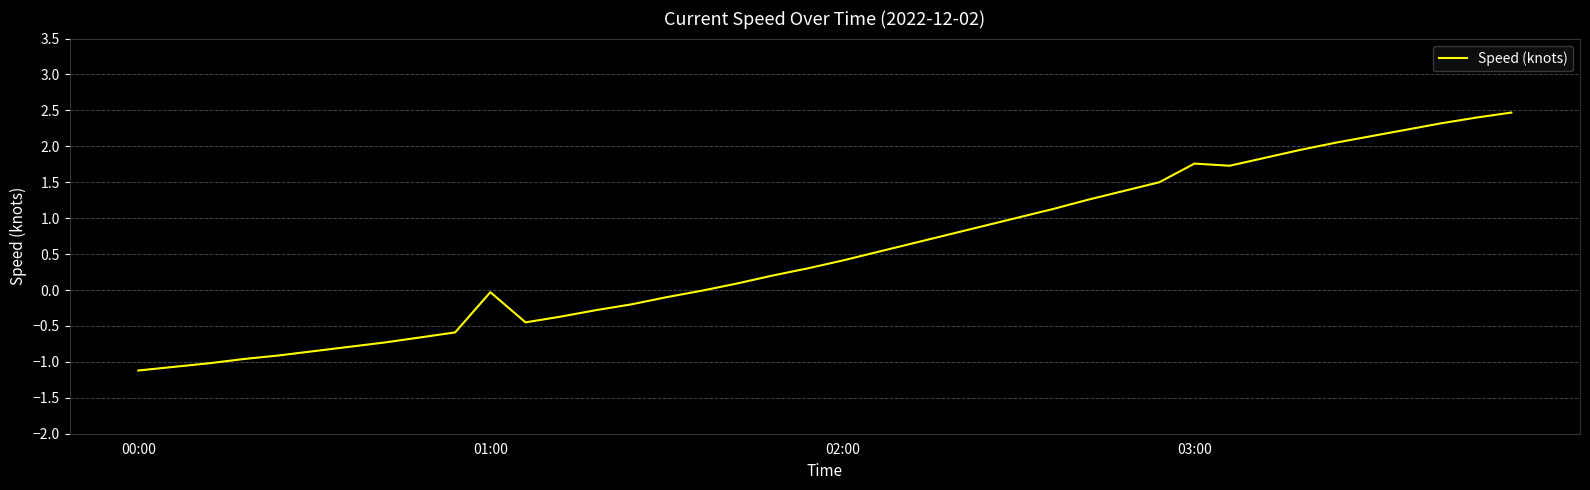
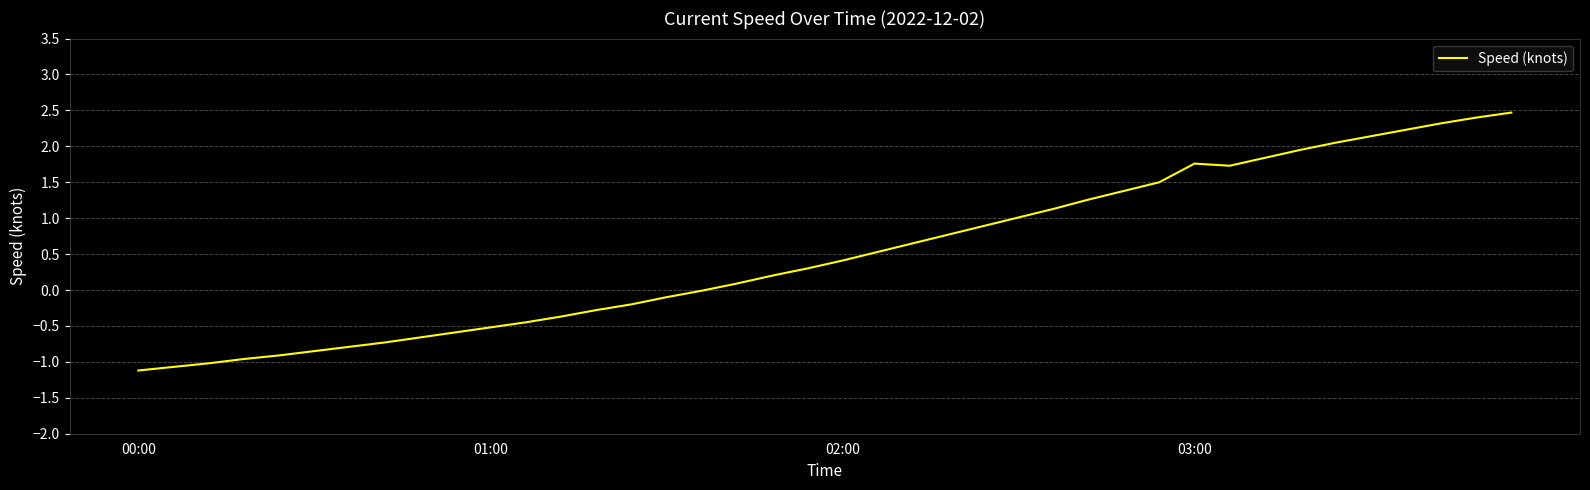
01:00: 0.0 -> -0.5
